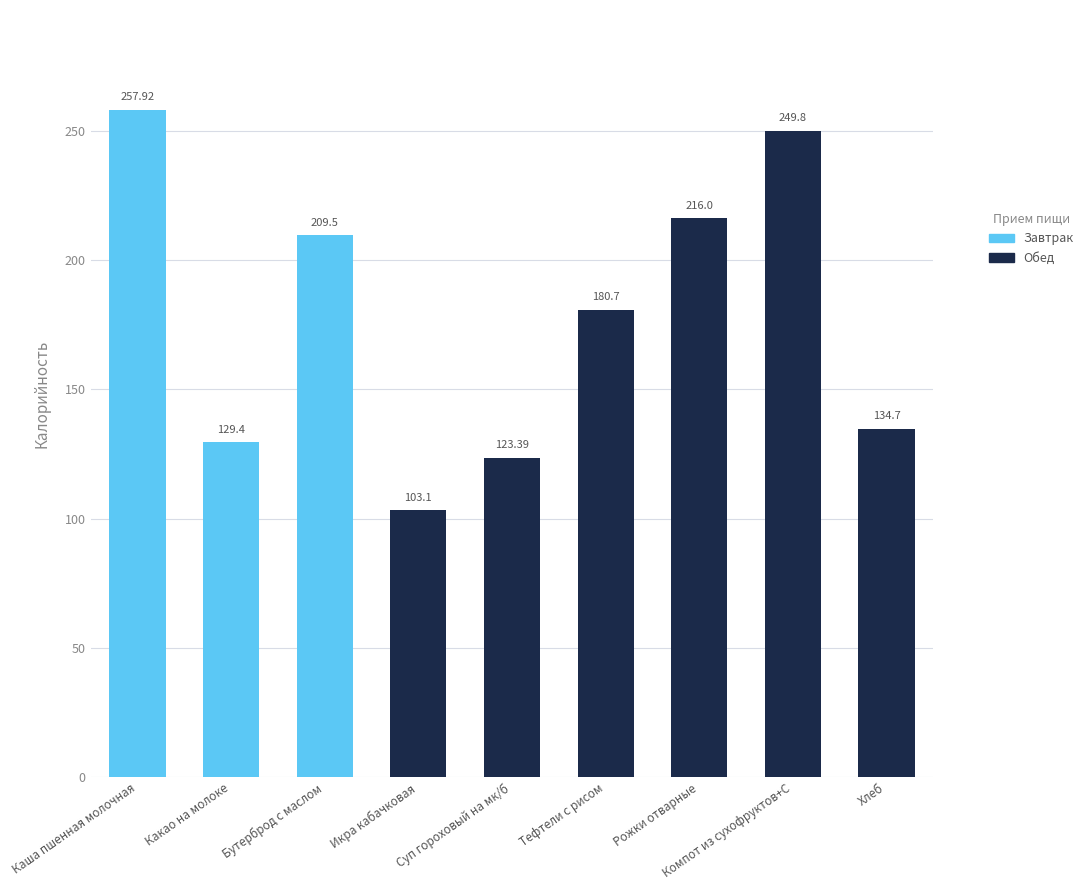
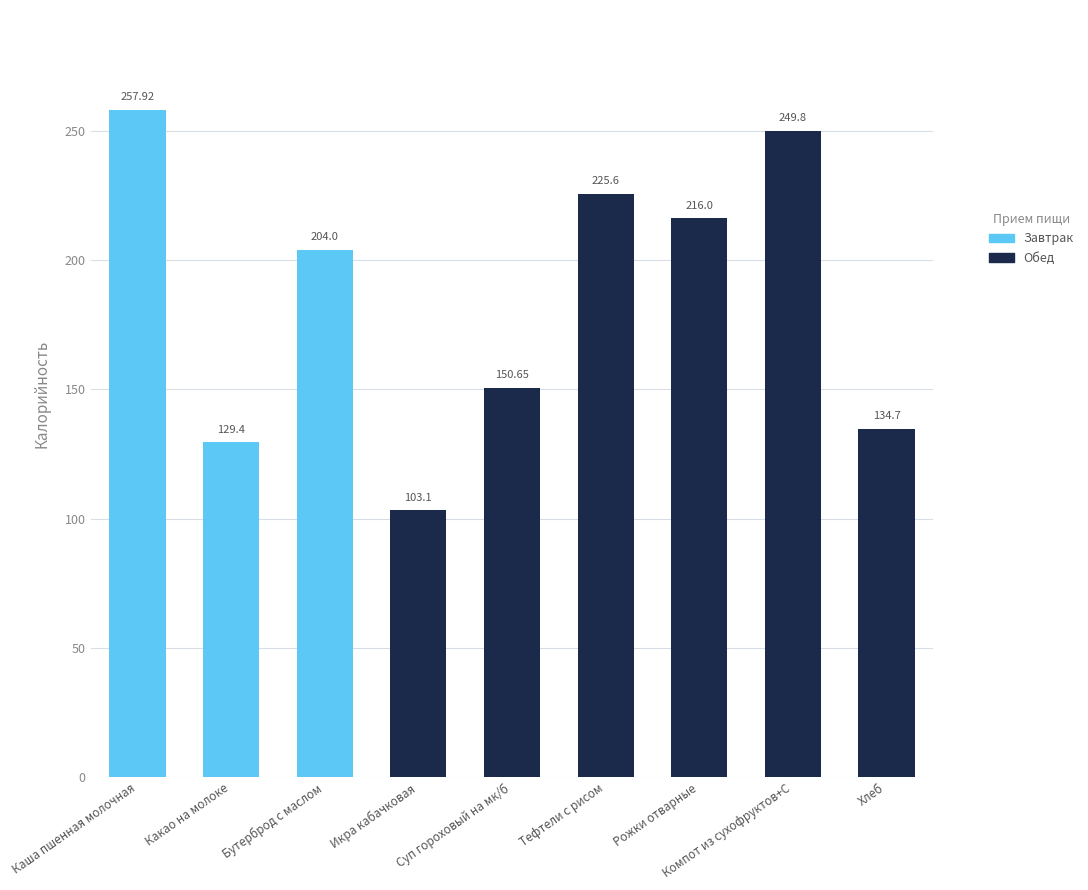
Бутерброд с маслом: 209.5 -> 204.0
Суп гороховый на мк/б: 123.39 -> 150.65
Тефтели с рисом: 180.7 -> 225.6
